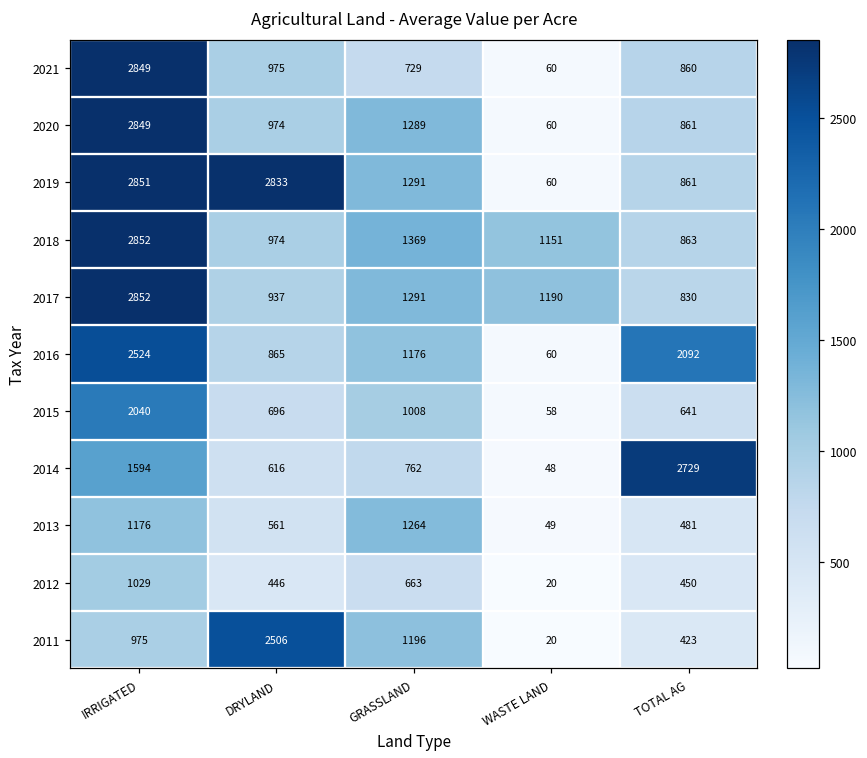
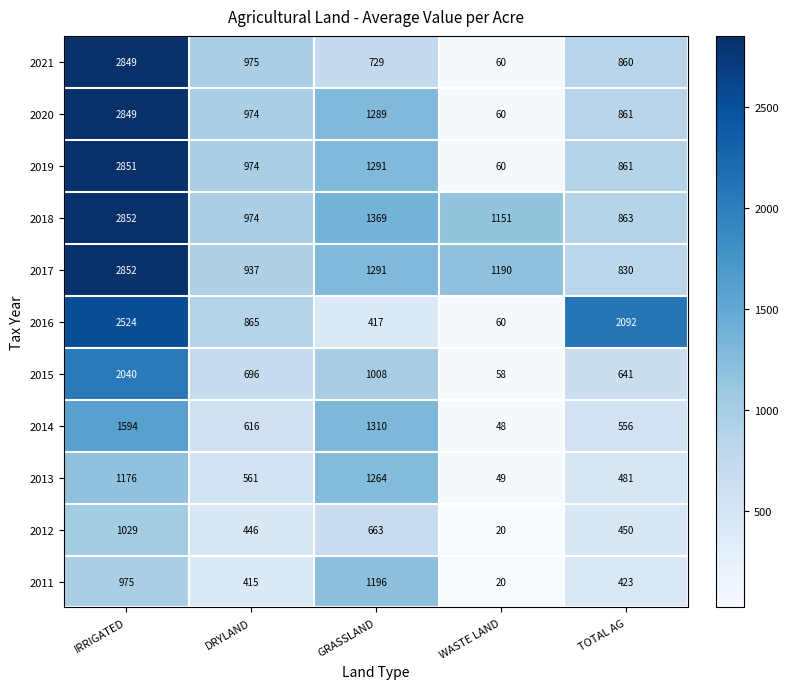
2019, DRYLAND: 2833 -> 974
2016, GRASSLAND: 1176 -> 417
2014, GRASSLAND: 762 -> 1310
2014, TOTAL AG: 2729 -> 556
2011, DRYLAND: 2506 -> 415
